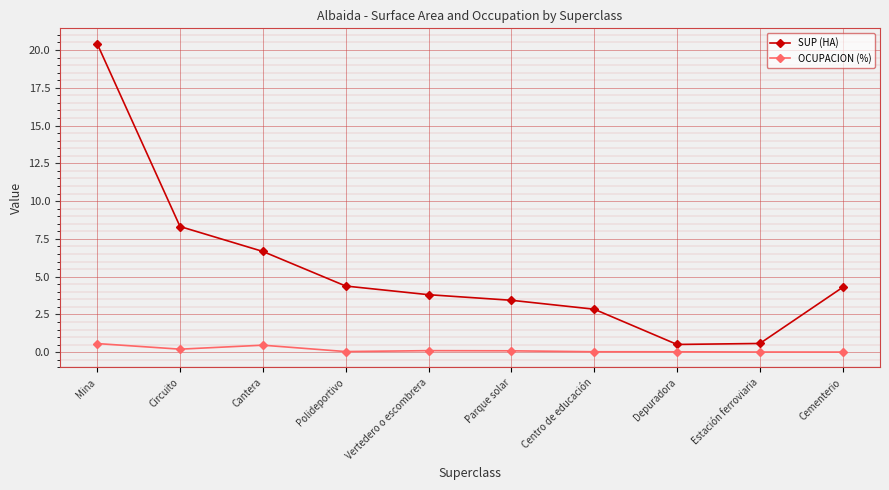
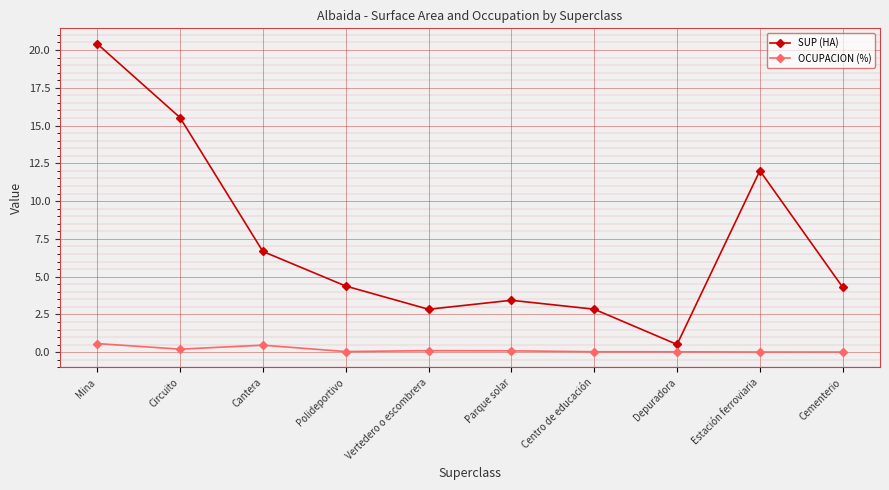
SUP (HA), Circuito: 8.3 -> 15.5
SUP (HA), Vertedero o escombrera: 3.8 -> 2.8
SUP (HA), Estación ferroviaria: 0.6 -> 12.0
